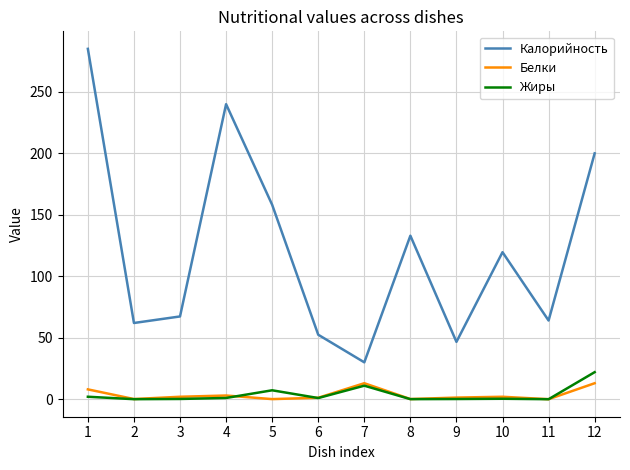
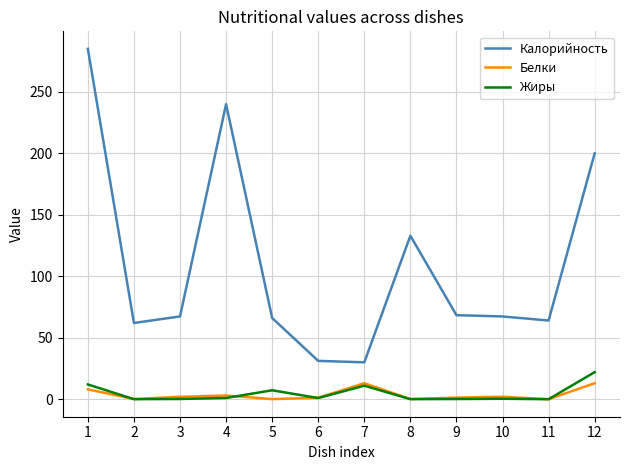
Жиры, 1: 2 -> 12
Калорийность, 5: 158 -> 66
Калорийность, 6: 52 -> 31
Калорийность, 9: 47 -> 68
Калорийность, 10: 120 -> 67
